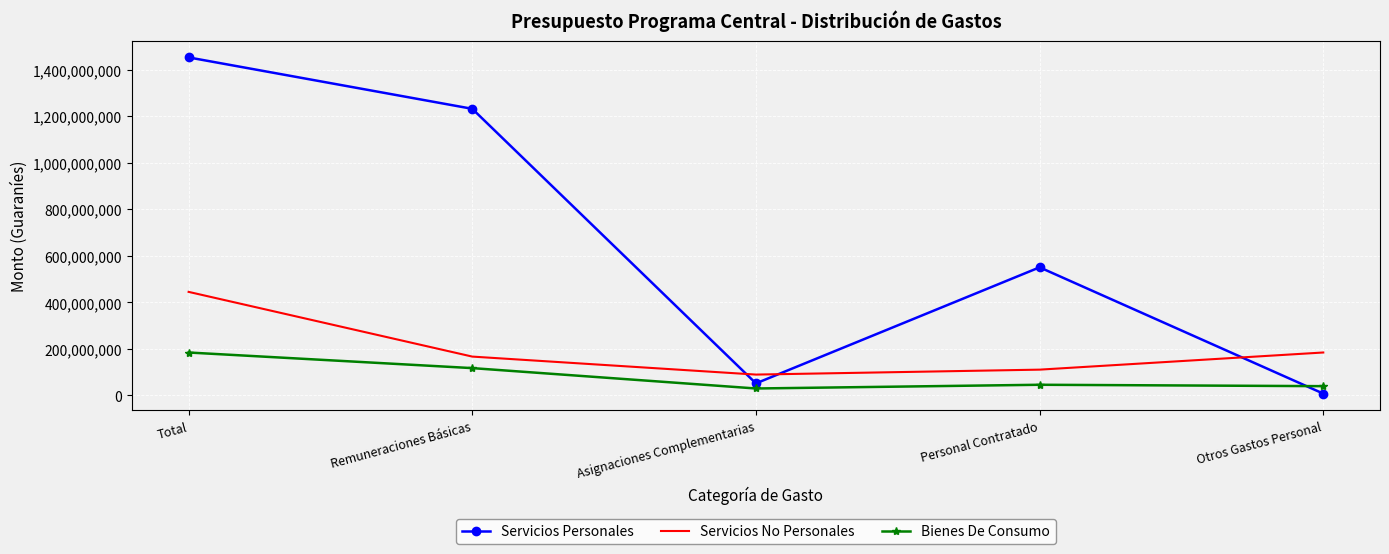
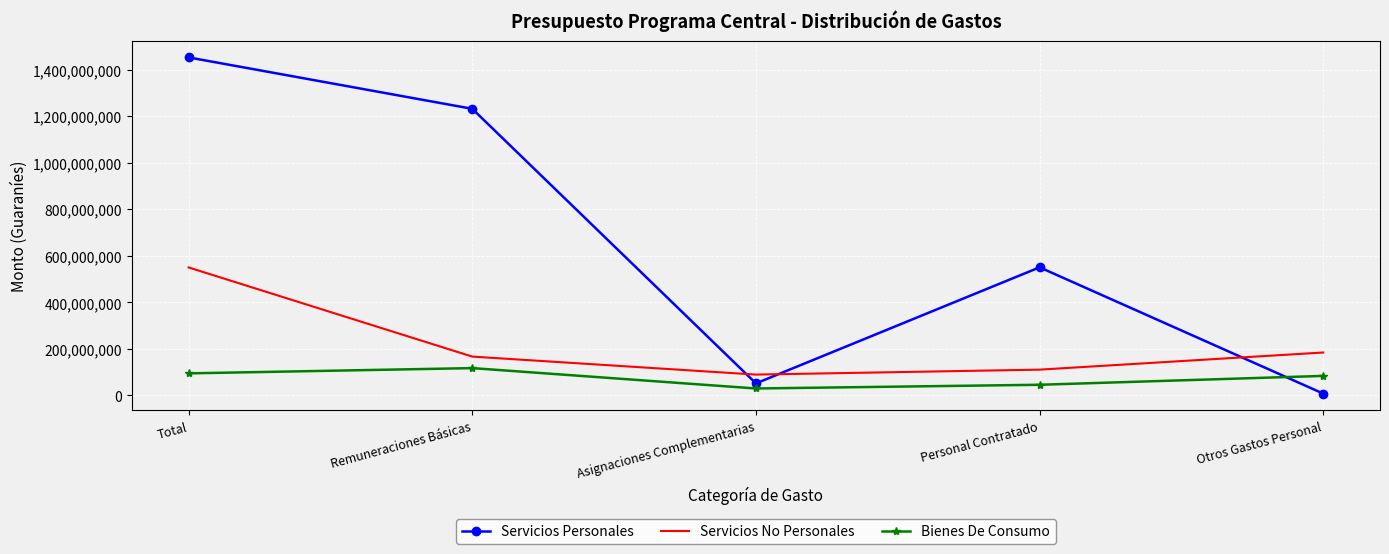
Servicios No Personales, Total: 450,000,000 -> 550,000,000
Bienes De Consumo, Total: 180,000,000 -> 100,000,000
Bienes De Consumo, Otros Gastos Personal: 40,000,000 -> 80,000,000
